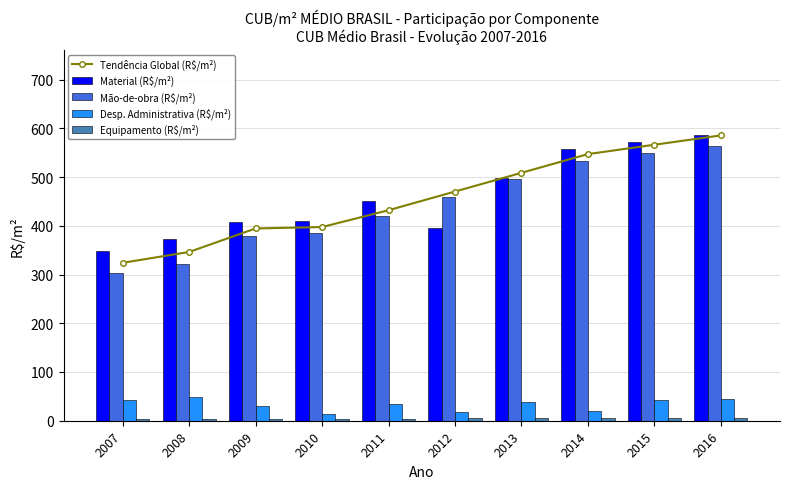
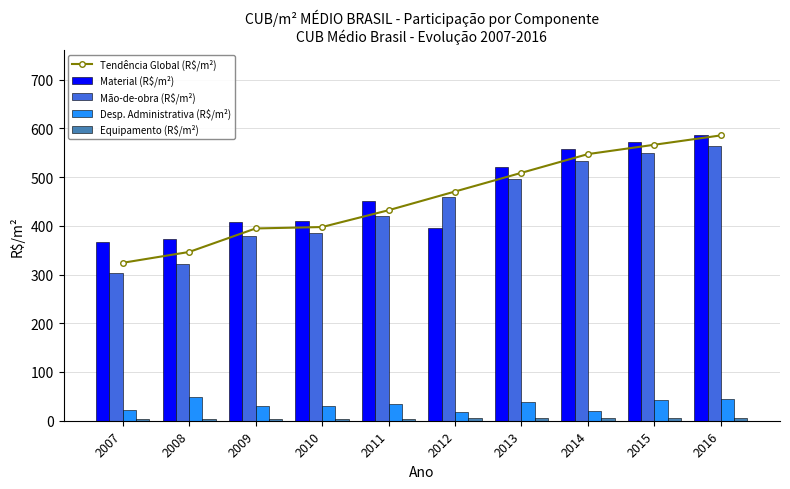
Material (R$/m²), 2007: 350 -> 370
Desp. Administrativa (R$/m²), 2007: 40 -> 20
Desp. Administrativa (R$/m²), 2010: 10 -> 30
Material (R$/m²), 2013: 500 -> 520
